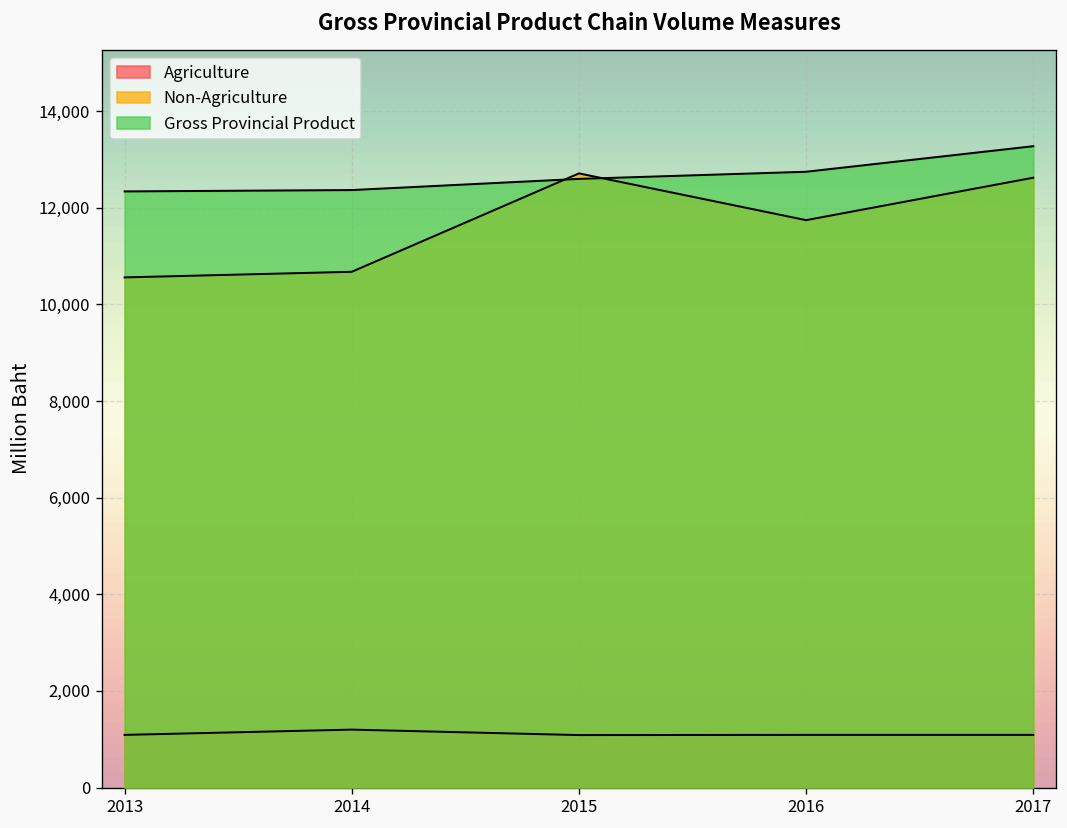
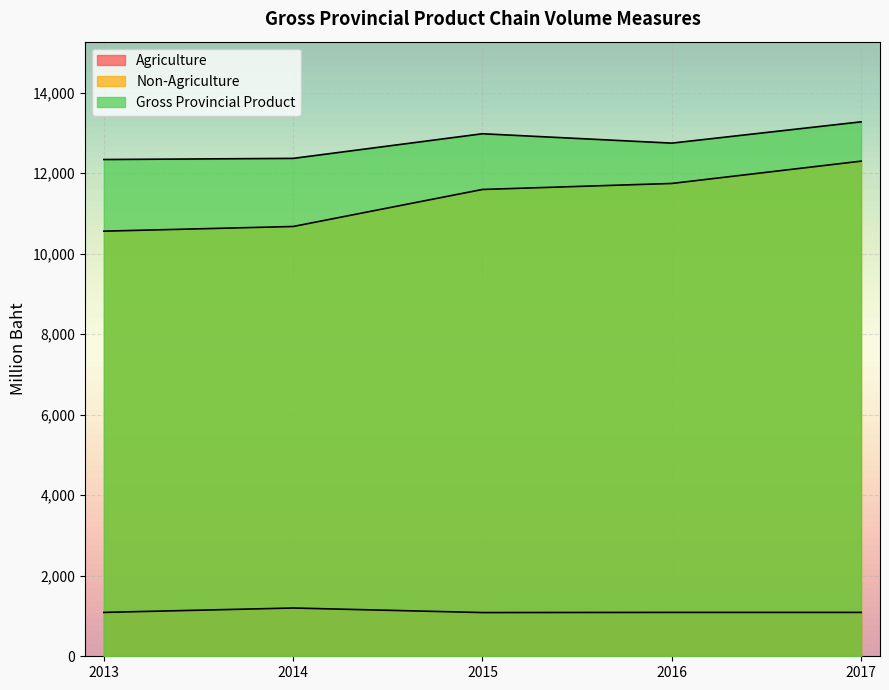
Non-Agriculture, 2015: 12,700 -> 11,600
Gross Provincial Product, 2015: 12,600 -> 13,000
Non-Agriculture, 2017: 12,600 -> 12,300
